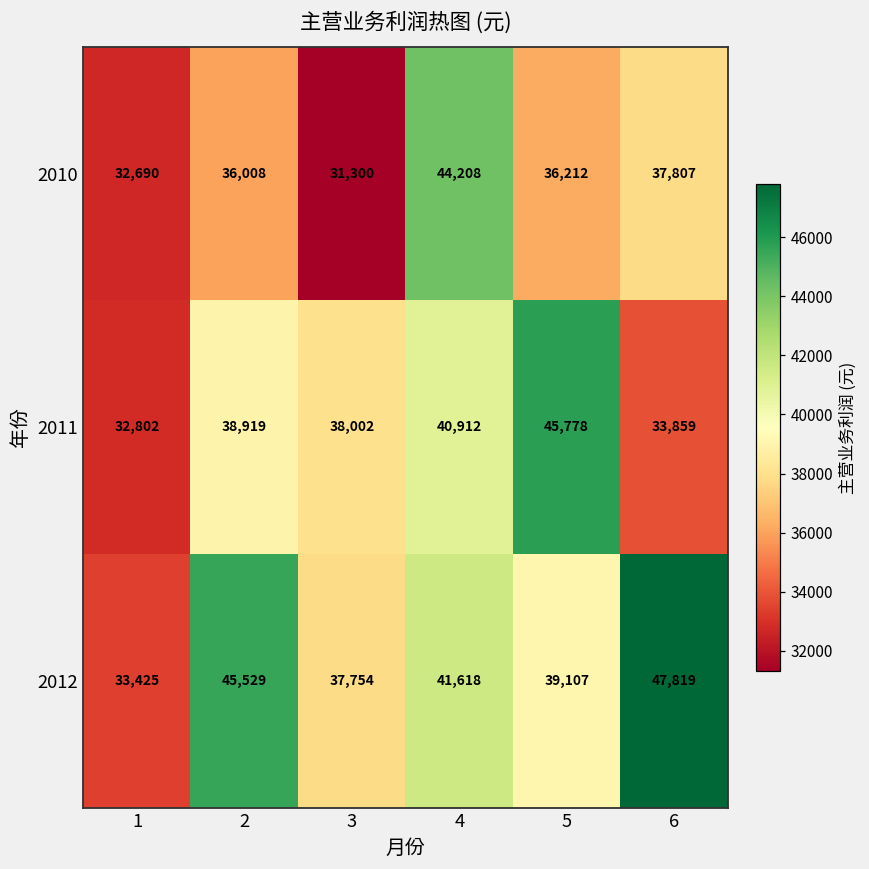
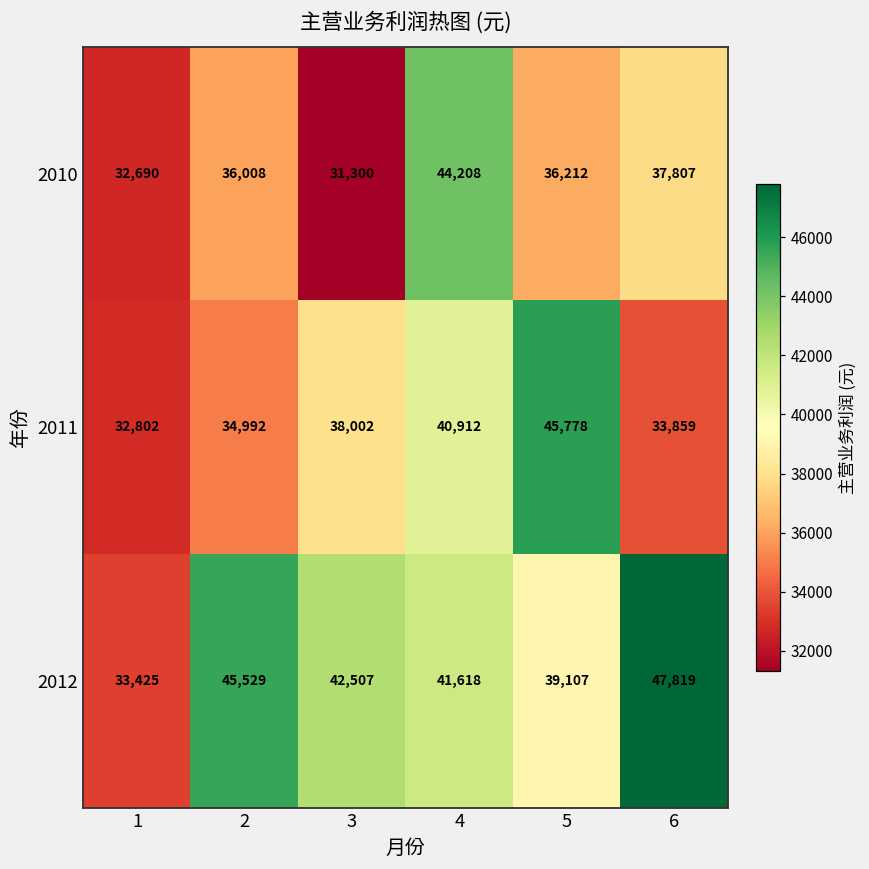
2011, 2: 38,919 -> 34,992
2012, 3: 37,754 -> 42,507
